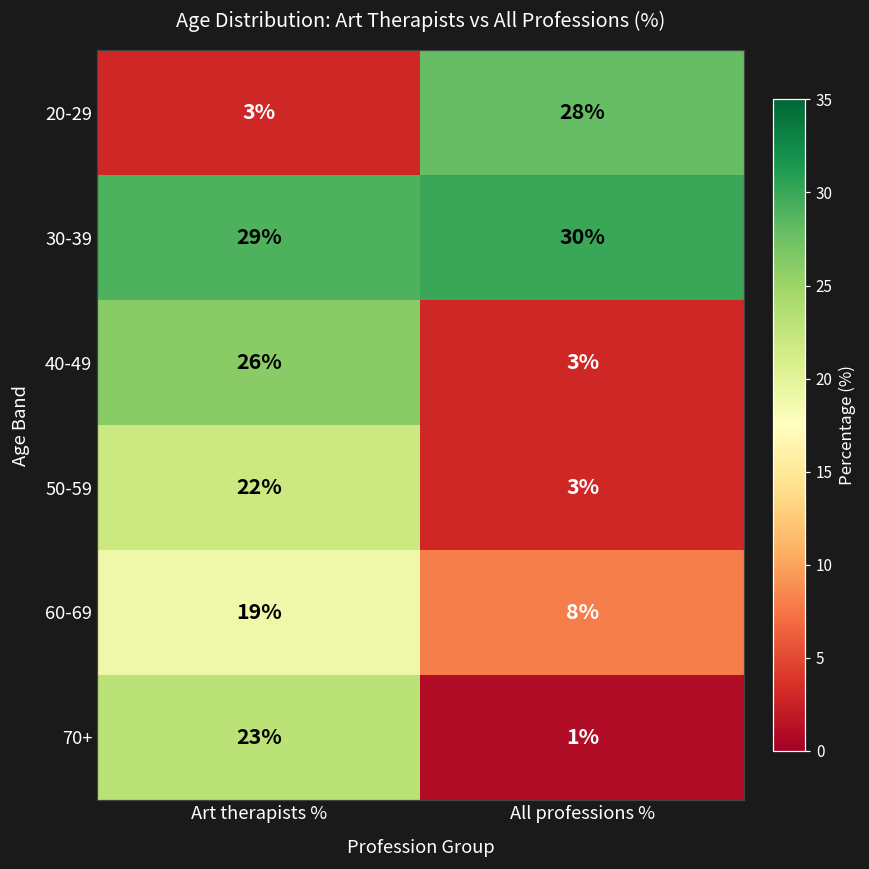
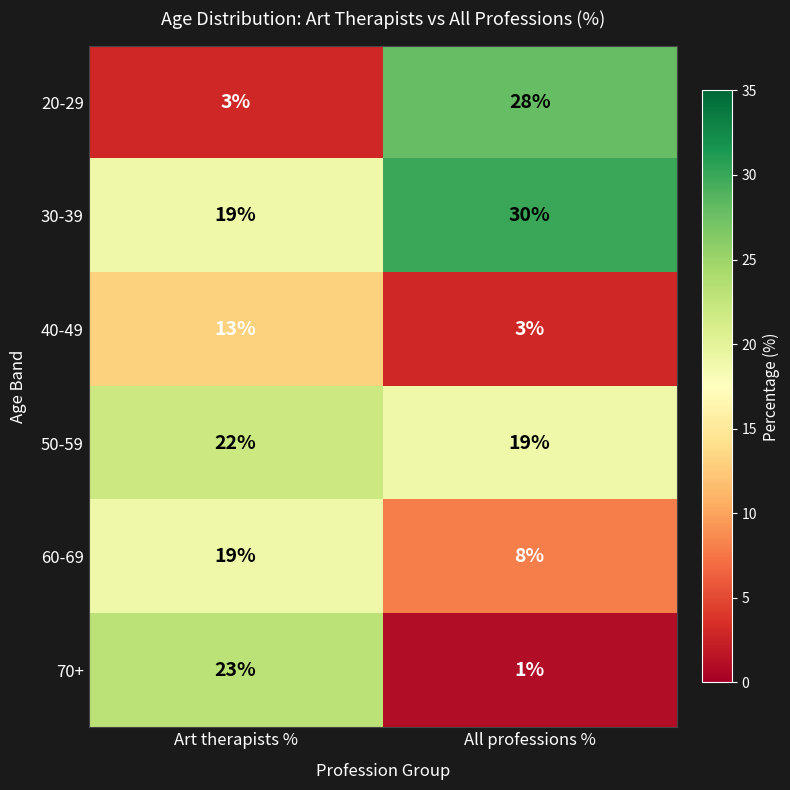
30-39, Art therapists %: 29% -> 19%
40-49, Art therapists %: 26% -> 13%
50-59, All professions %: 3% -> 19%
